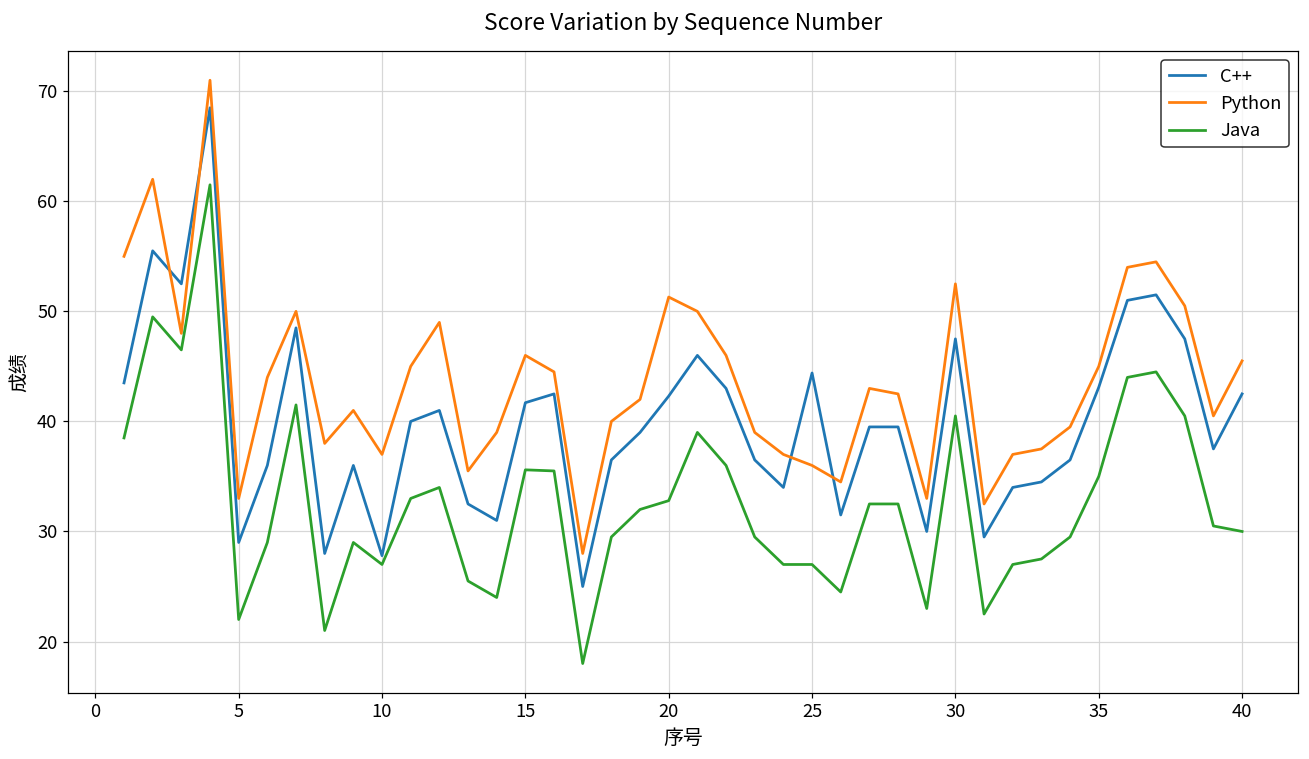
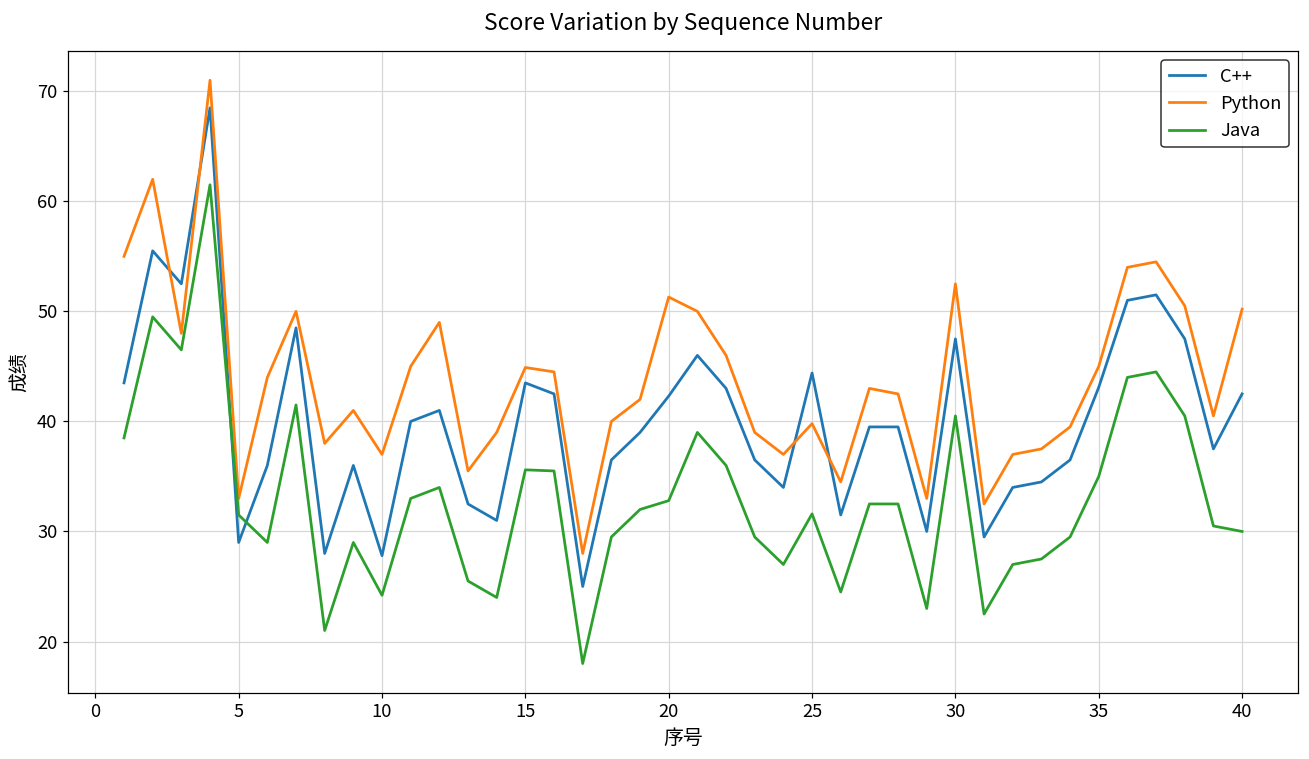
Java, 5: 22.0 -> 31.5
Java, 10: 27.0 -> 24.2
C++, 15: 41.7 -> 43.5
Python, 15: 46.0 -> 44.9
Python, 25: 36.0 -> 39.8
Java, 25: 27.0 -> 31.6
Python, 40: 45.5 -> 50.2
